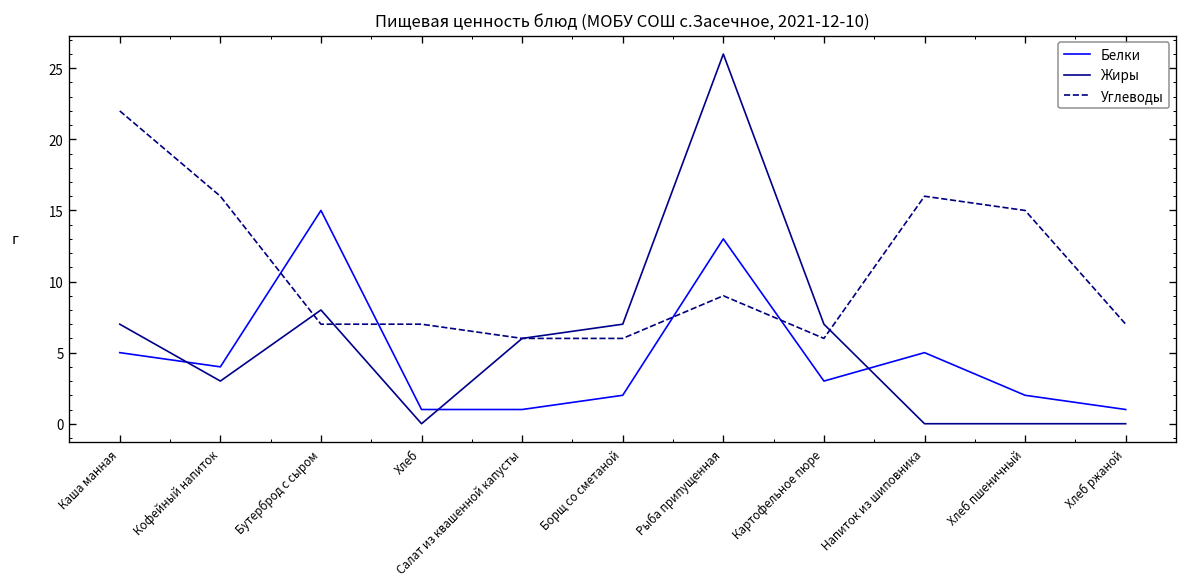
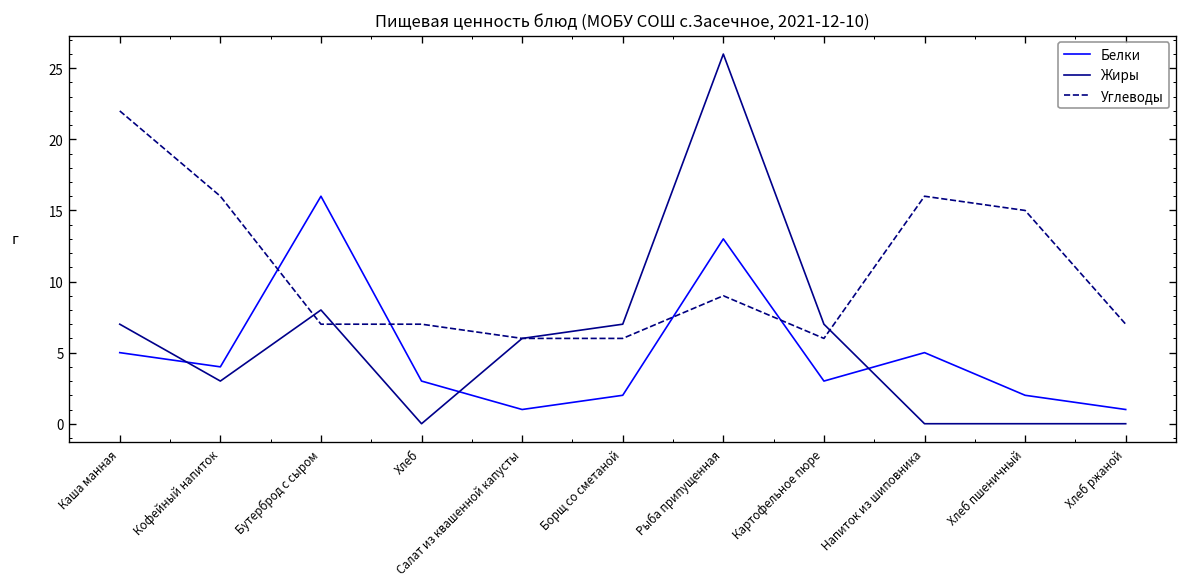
Белки, Бутерброд с сыром: 15 -> 16
Белки, Хлеб: 1 -> 3
